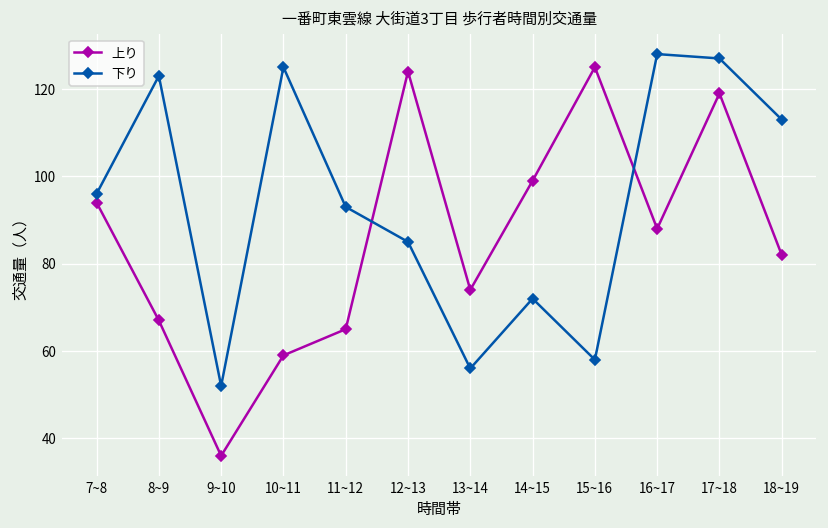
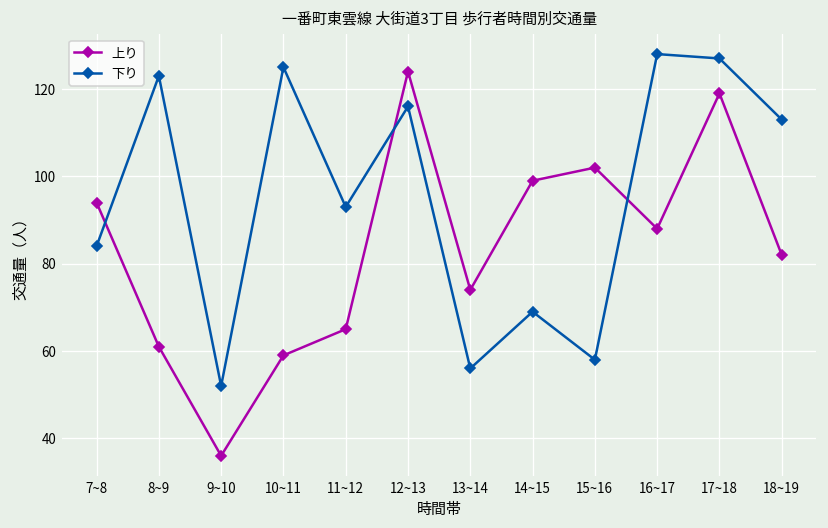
下り, 7~8: 96 -> 84
上り, 8~9: 67 -> 61
下り, 12~13: 85 -> 116
下り, 14~15: 72 -> 69
上り, 15~16: 125 -> 102
